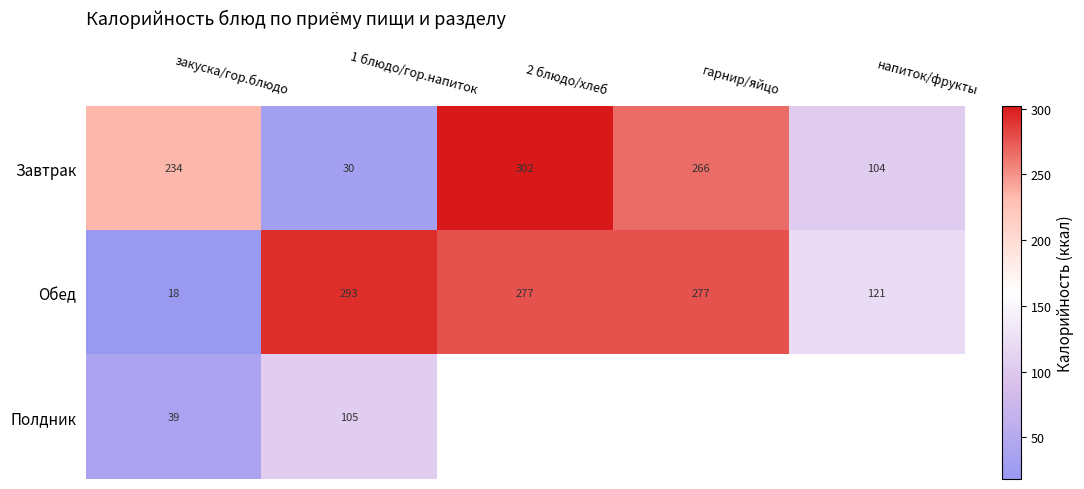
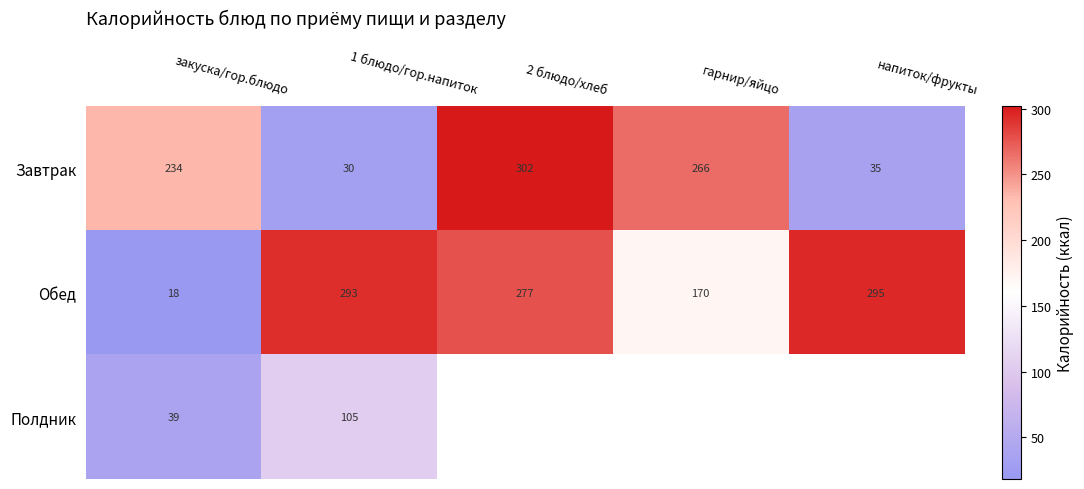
Завтрак, напиток/фрукты: 104 -> 35
Обед, гарнир/яйцо: 277 -> 170
Обед, напиток/фрукты: 121 -> 295
